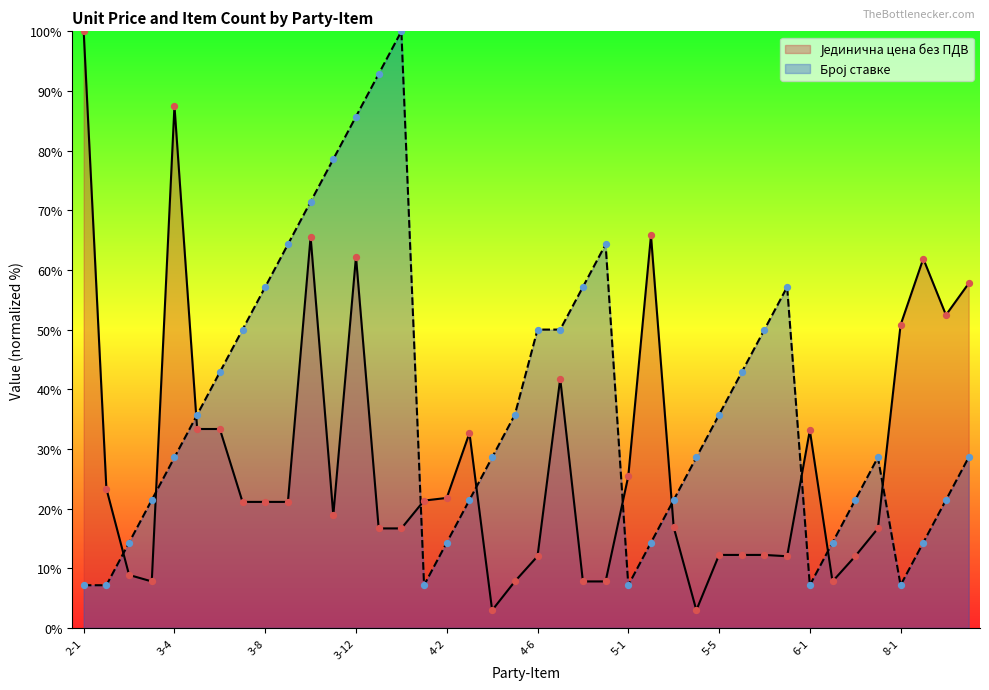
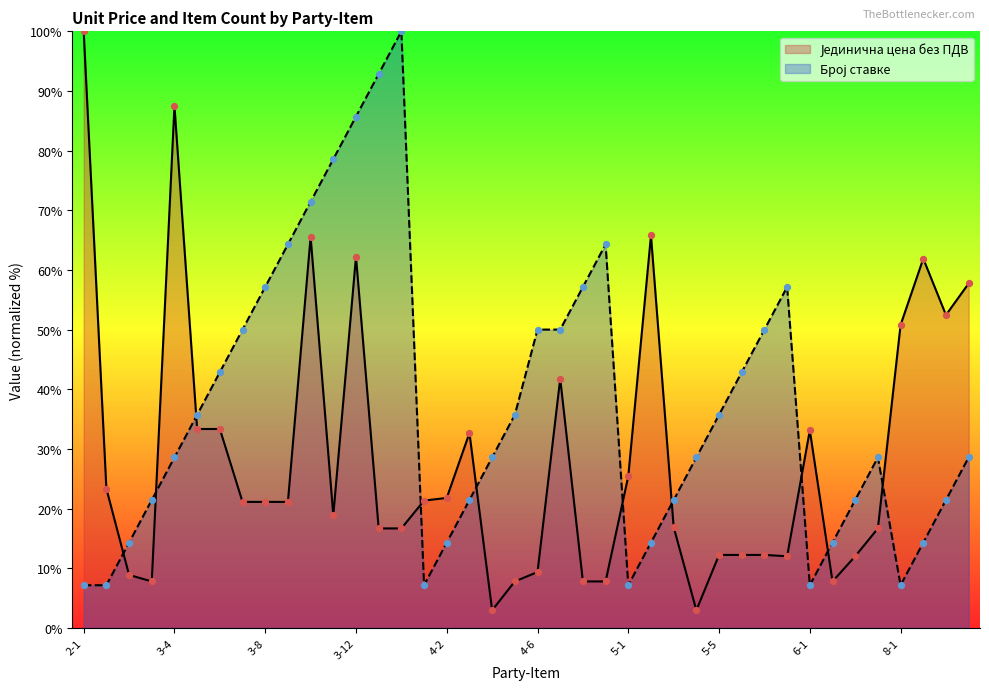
Јединична цена без ПДВ, 4-6: 12% -> 9%
